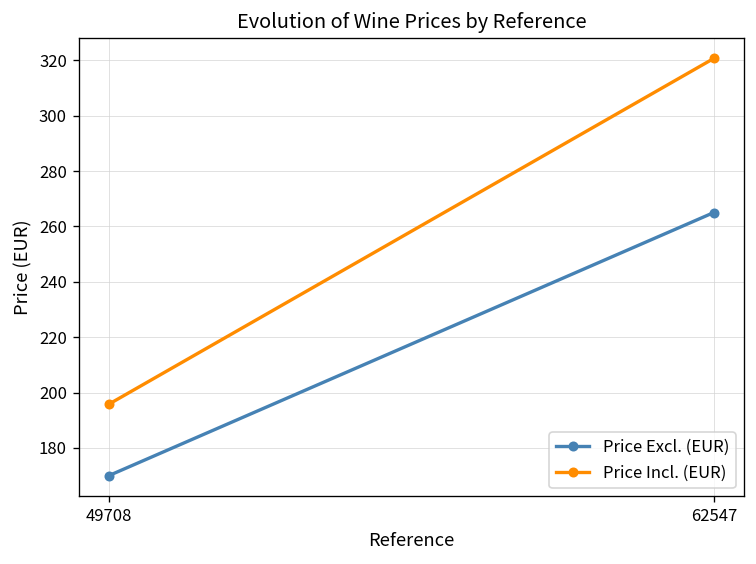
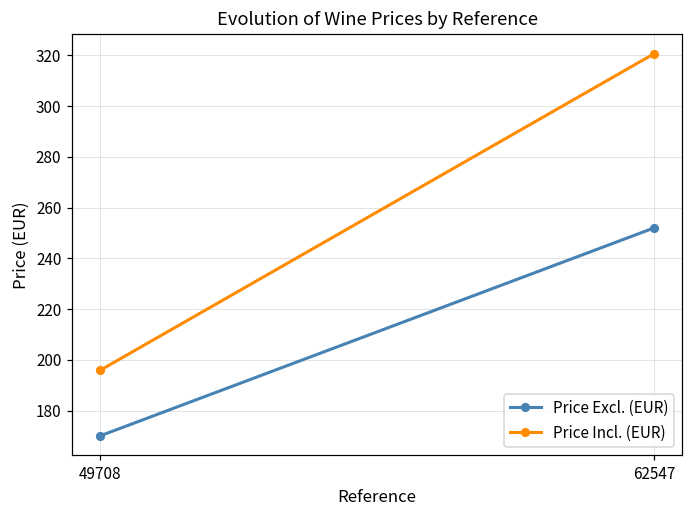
Price Excl. (EUR), 62547: 265 -> 252
